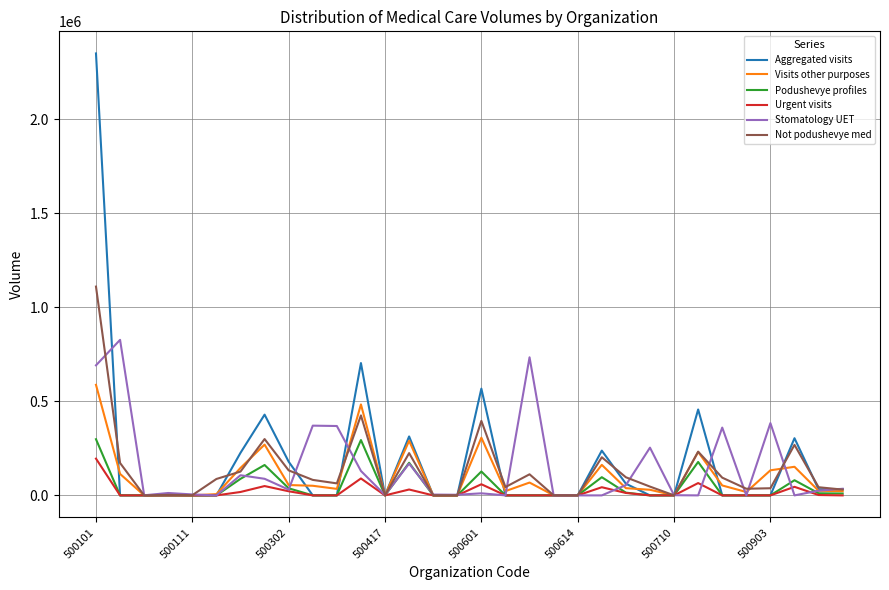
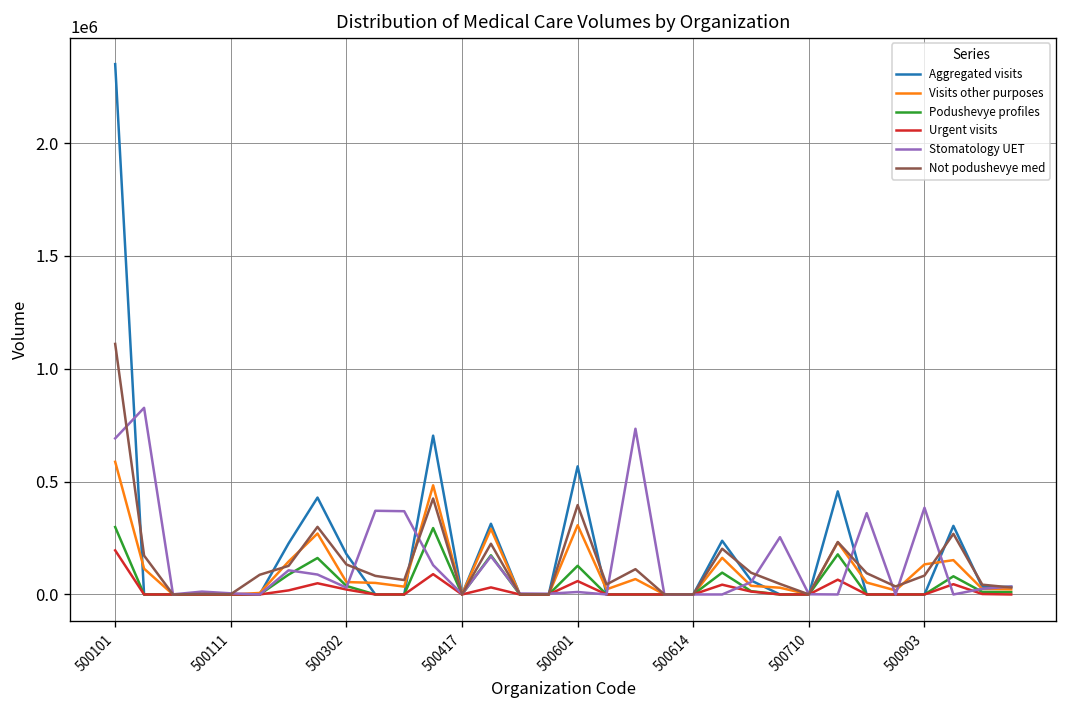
Not podushevye med, 500903: 40000 -> 80000
